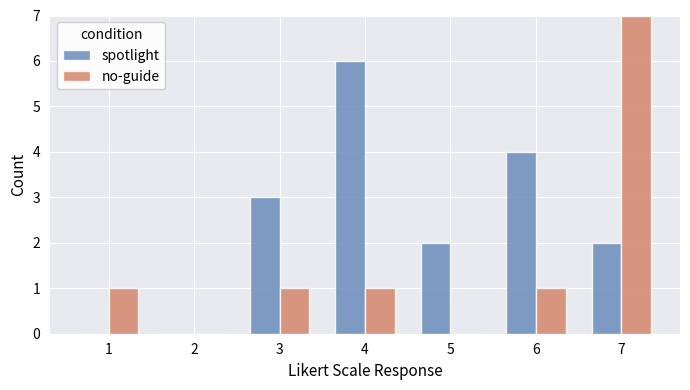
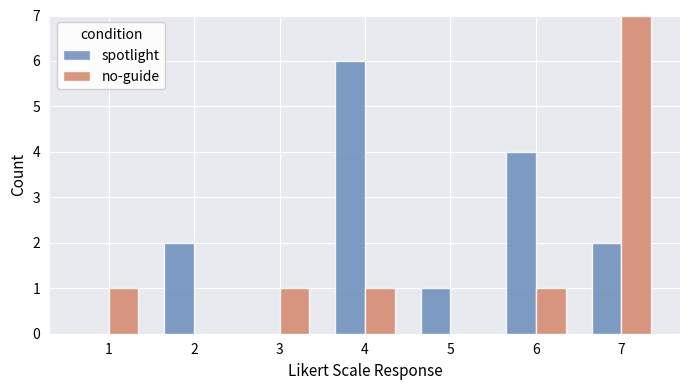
spotlight, 2: 0 -> 2
spotlight, 3: 3 -> 0
spotlight, 5: 2 -> 1
